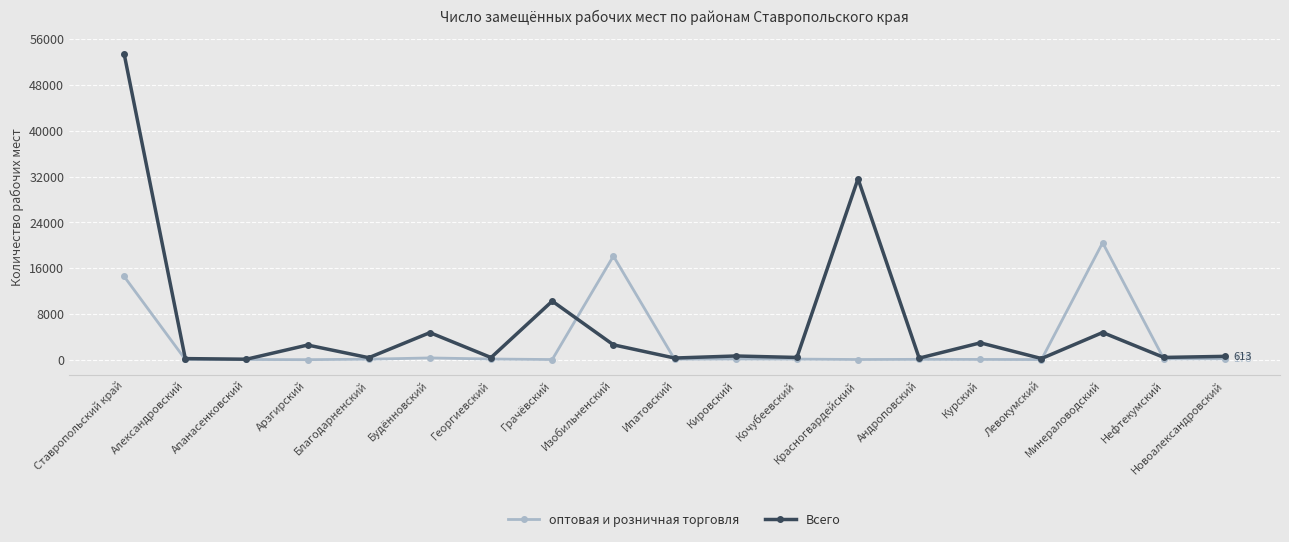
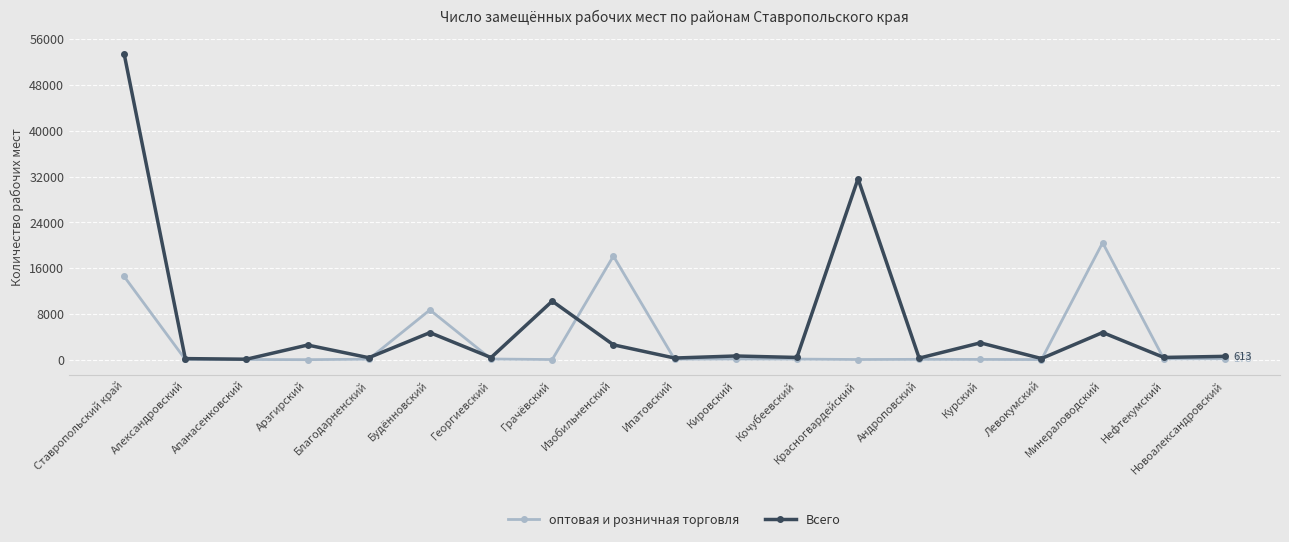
оптовая и розничная торговля, Будённовский: 0 -> 9000
